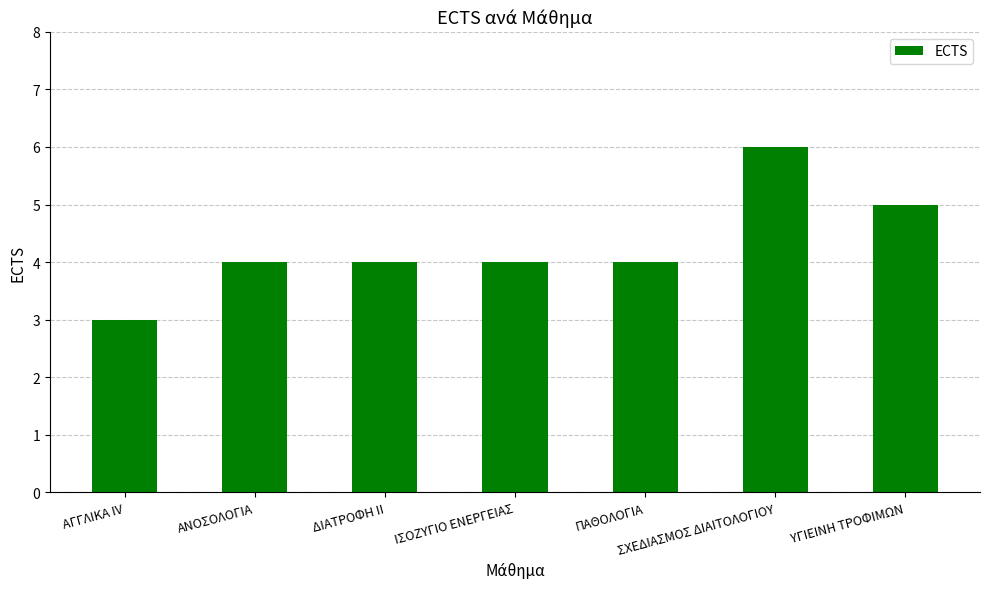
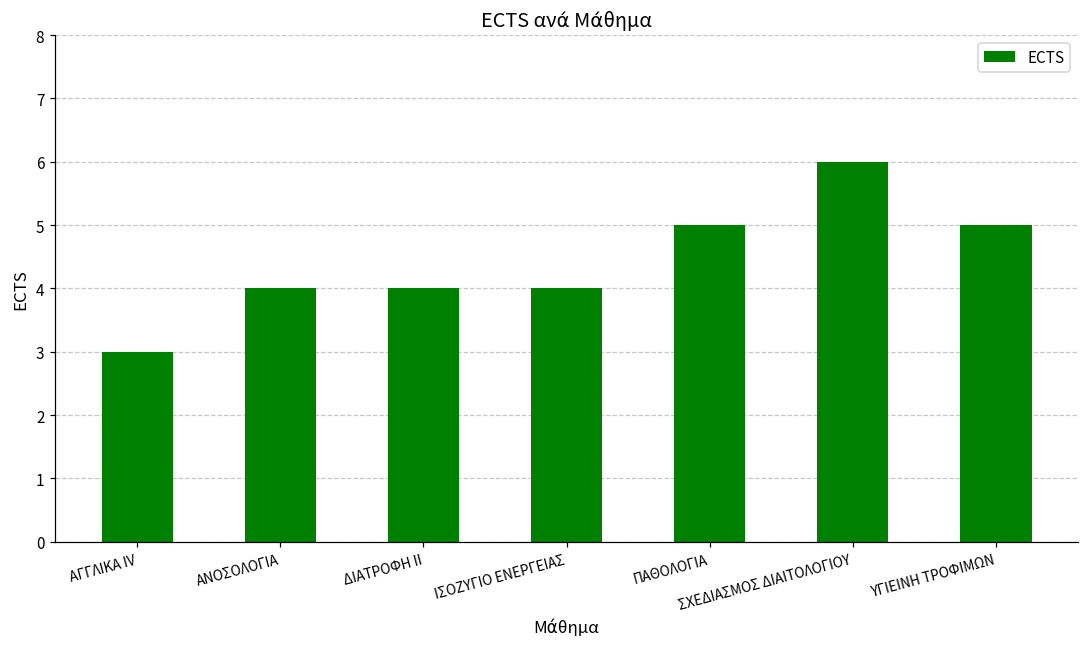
ΠΑΘΟΛΟΓΙΑ: 4 -> 5
